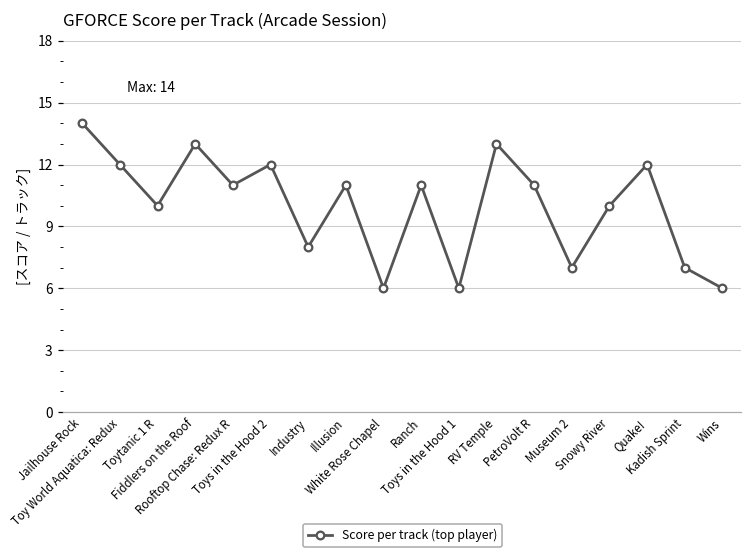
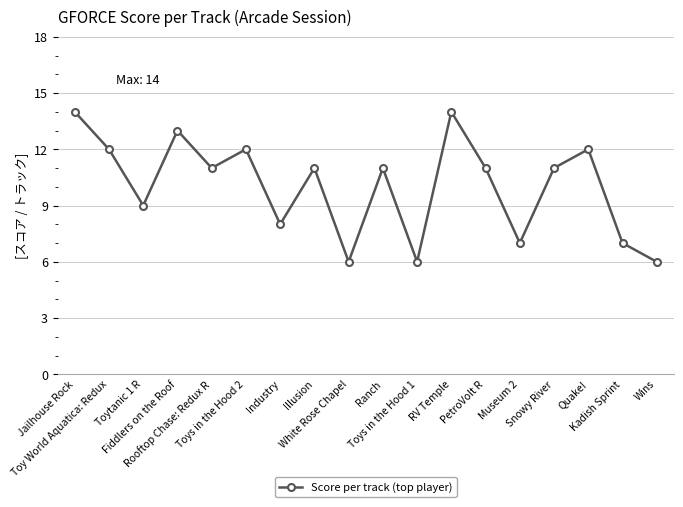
Toytanic 1 R: 10 -> 9
RV Temple: 13 -> 14
Snowy River: 10 -> 11
